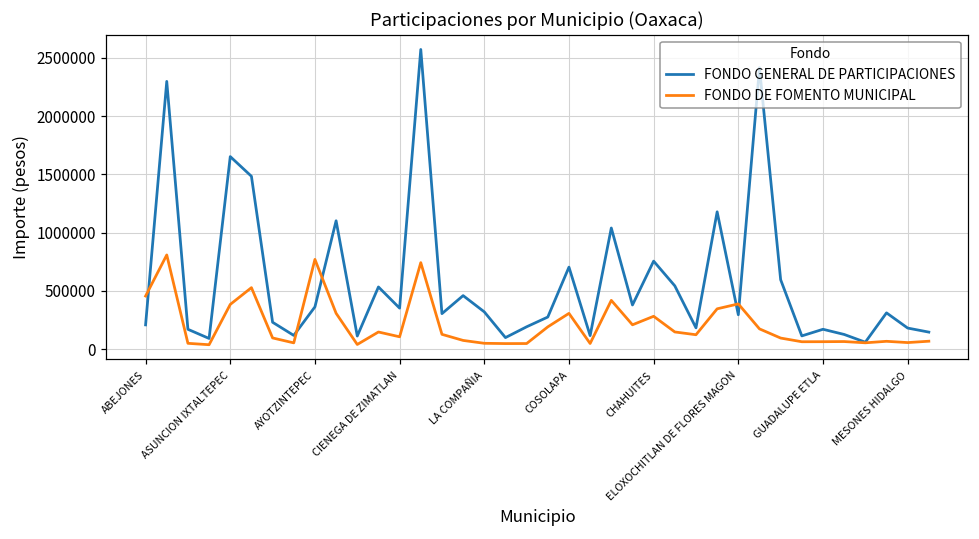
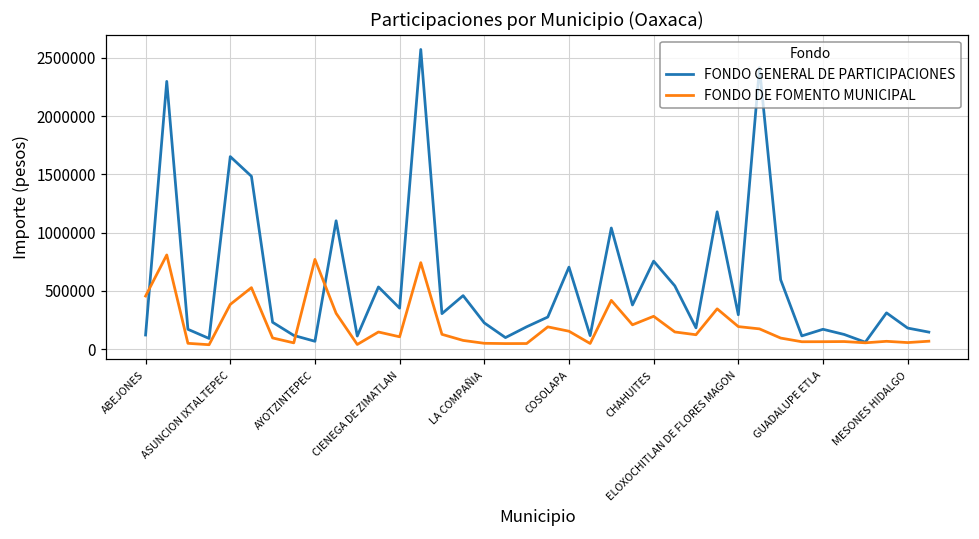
FONDO GENERAL DE PARTICIPACIONES, ABEJONES: 210000 -> 120000
FONDO GENERAL DE PARTICIPACIONES, AYOTZINTEPEC: 360000 -> 70000
FONDO GENERAL DE PARTICIPACIONES, LA COMPAÑIA: 320000 -> 220000
FONDO DE FOMENTO MUNICIPAL, COSOLAPA: 310000 -> 150000
FONDO DE FOMENTO MUNICIPAL, ELOXOCHITLAN DE FLORES MAGON: 390000 -> 190000
